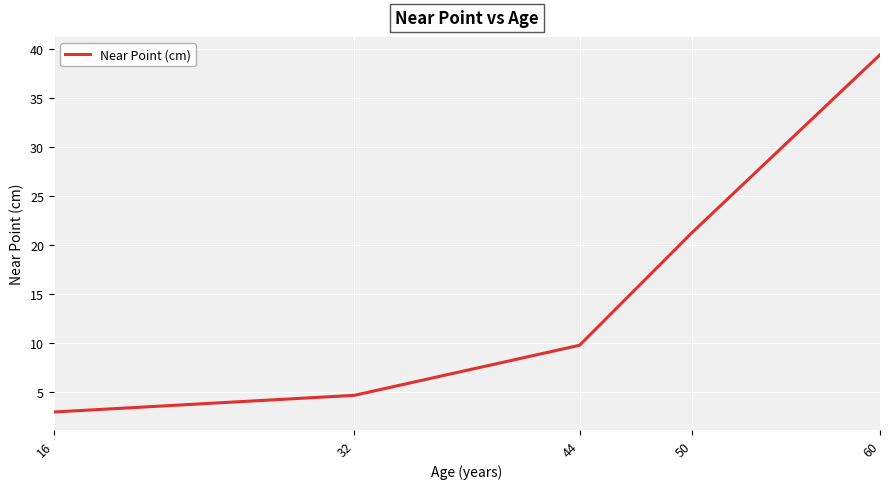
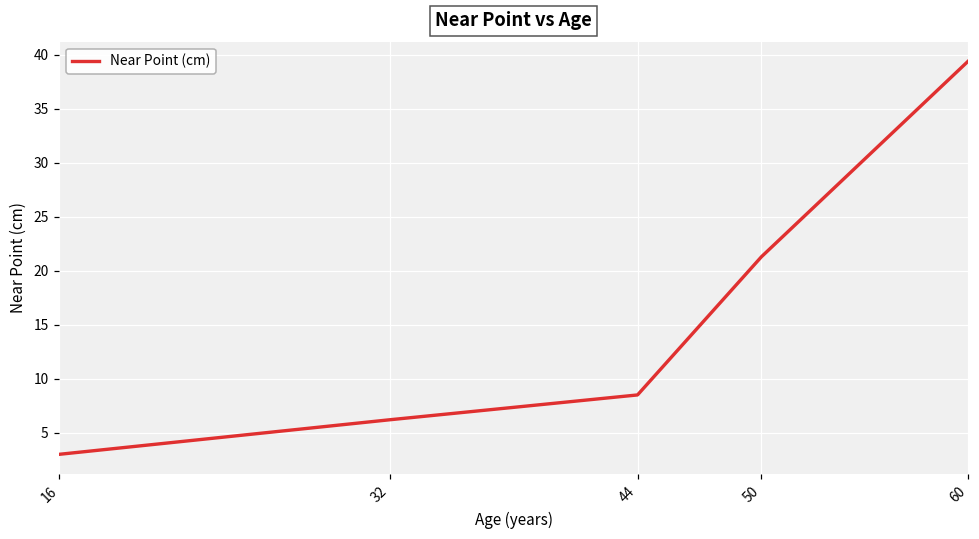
32: 5 -> 6
44: 10 -> 9
